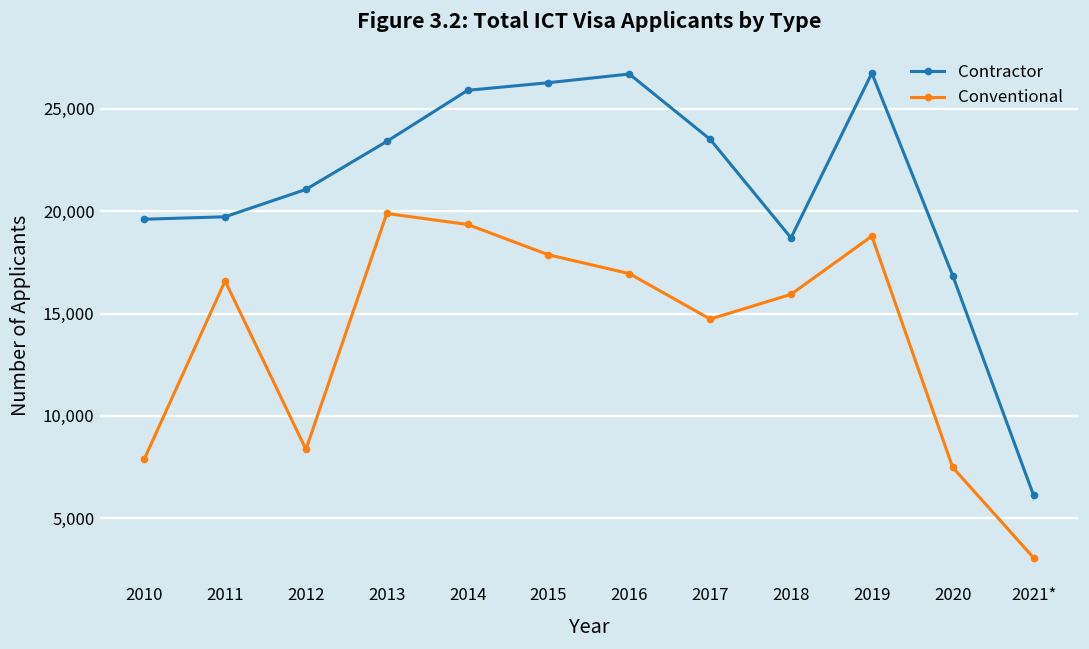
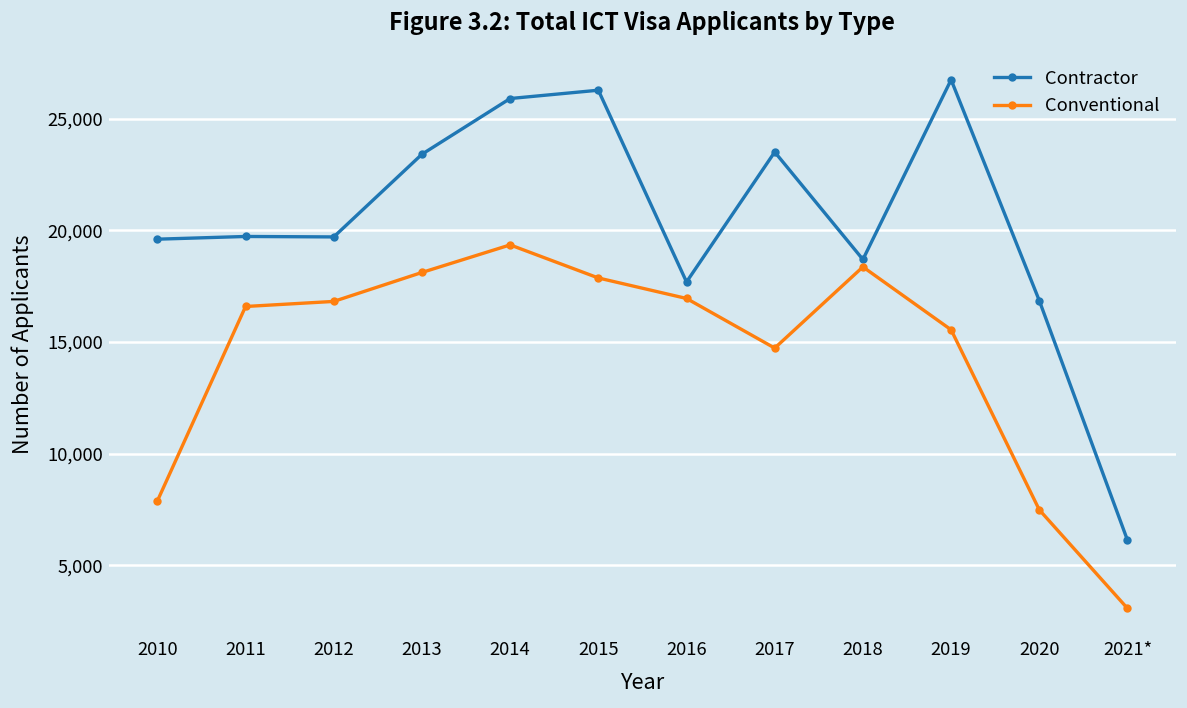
Contractor, 2012: 21,100 -> 19,700
Conventional, 2012: 8,400 -> 16,800
Conventional, 2013: 19,900 -> 18,100
Contractor, 2016: 26,700 -> 17,700
Conventional, 2018: 15,900 -> 18,400
Conventional, 2019: 18,800 -> 15,500
